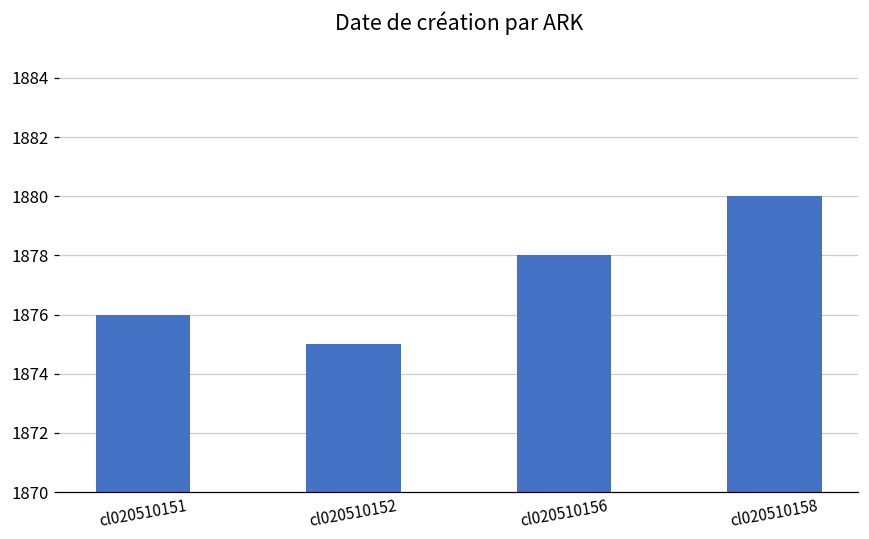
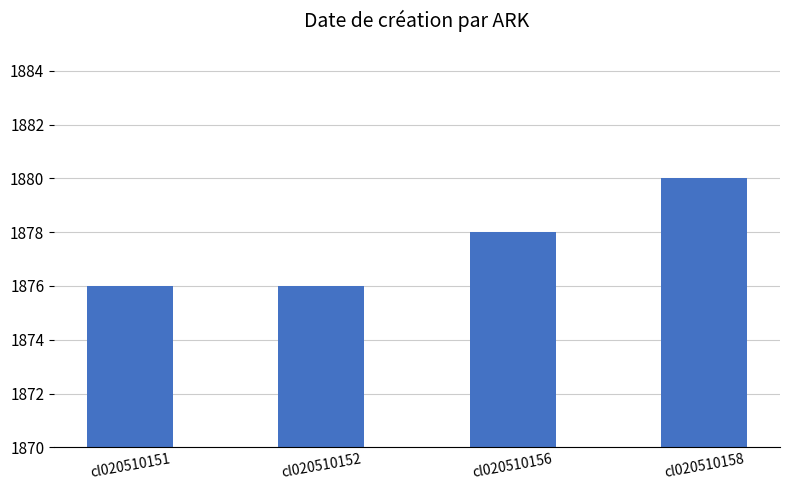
cl020510152: 1875 -> 1876
